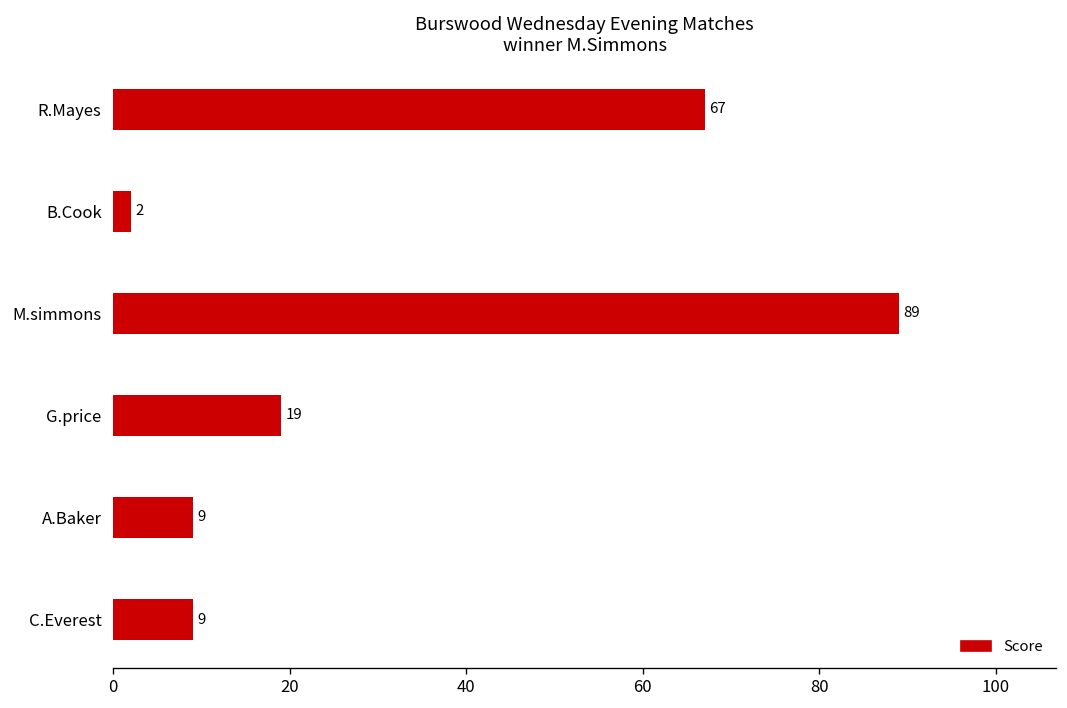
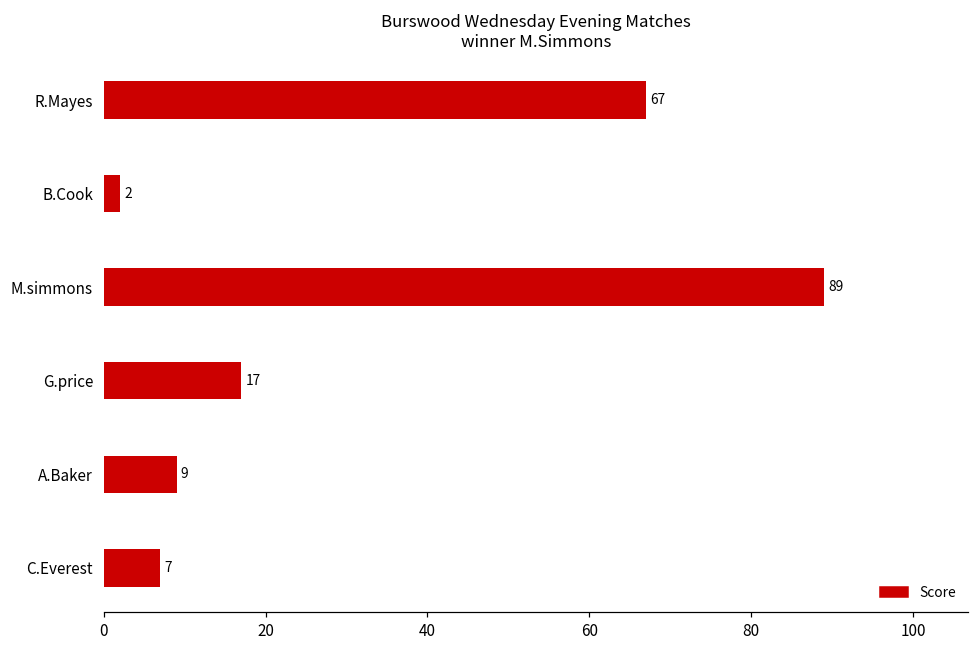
G.price: 19 -> 17
C.Everest: 9 -> 7
